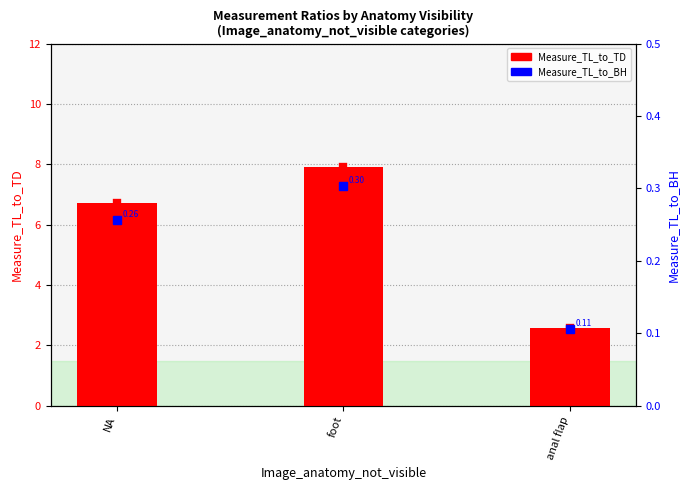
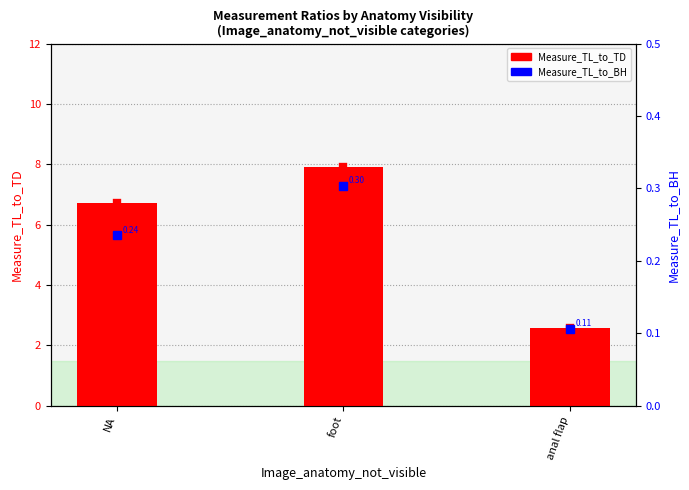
Measure_TL_to_BH, NA: 0.26 -> 0.24
